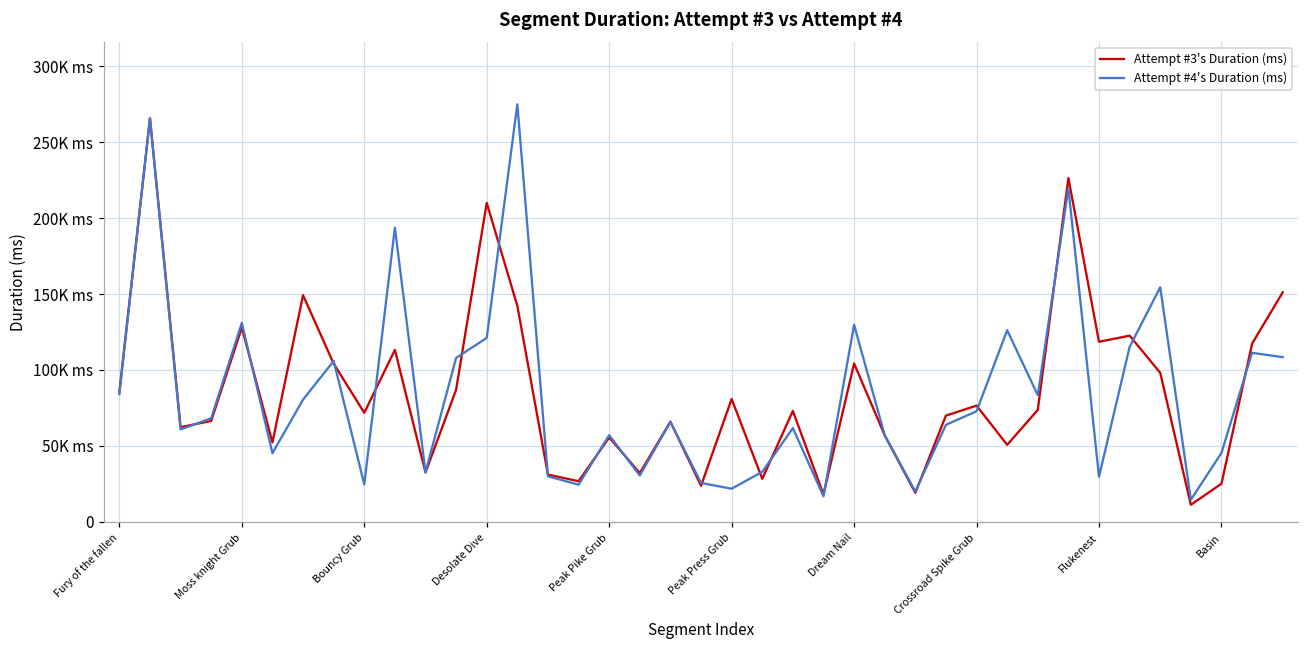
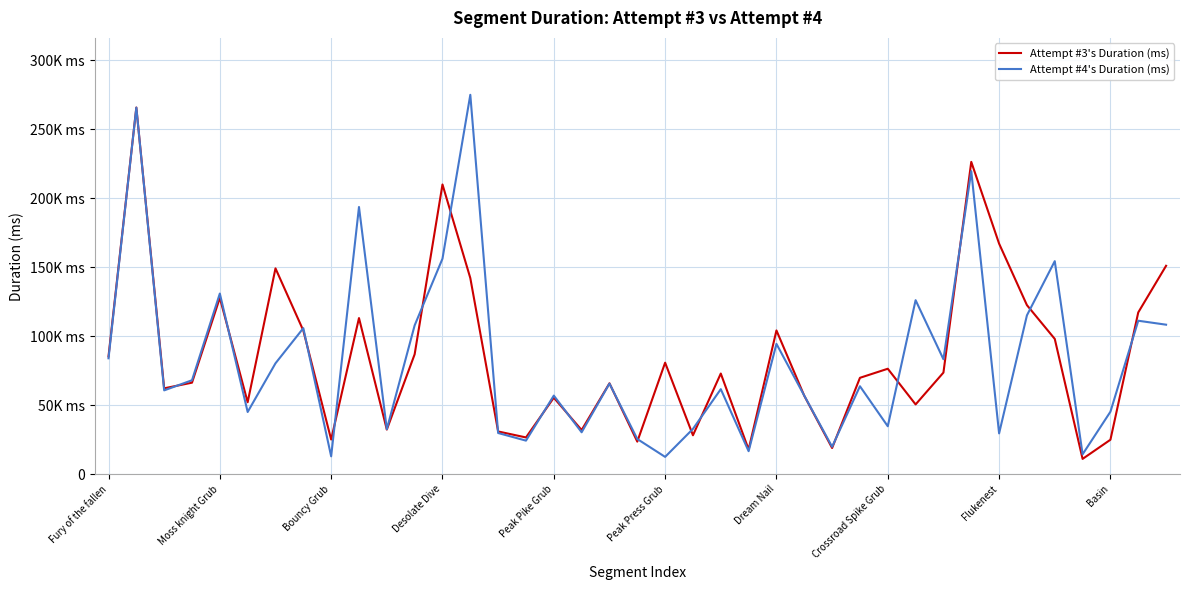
Attempt #3's Duration (ms), Bouncy Grub: 72K ms -> 25K ms
Attempt #4's Duration (ms), Bouncy Grub: 25K ms -> 13K ms
Attempt #4's Duration (ms), Desolate Dive: 121K ms -> 156K ms
Attempt #4's Duration (ms), Peak Press Grub: 22K ms -> 13K ms
Attempt #4's Duration (ms), Dream Nail: 130K ms -> 94K ms
Attempt #4's Duration (ms), Crossroad Spike Grub: 73K ms -> 35K ms
Attempt #3's Duration (ms), Flukenest: 119K ms -> 167K ms
